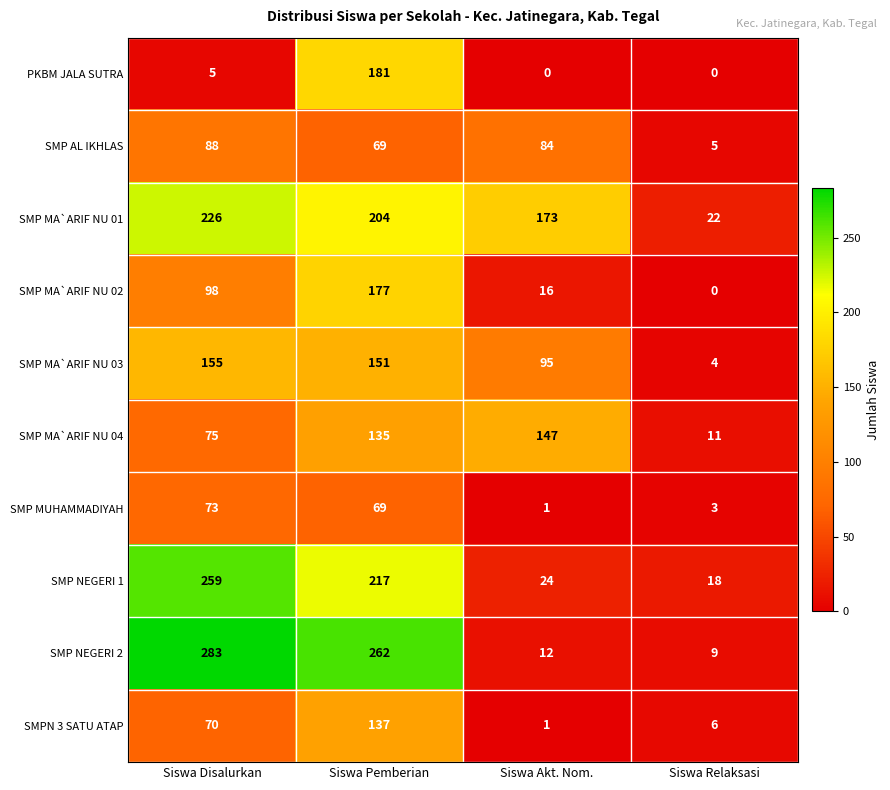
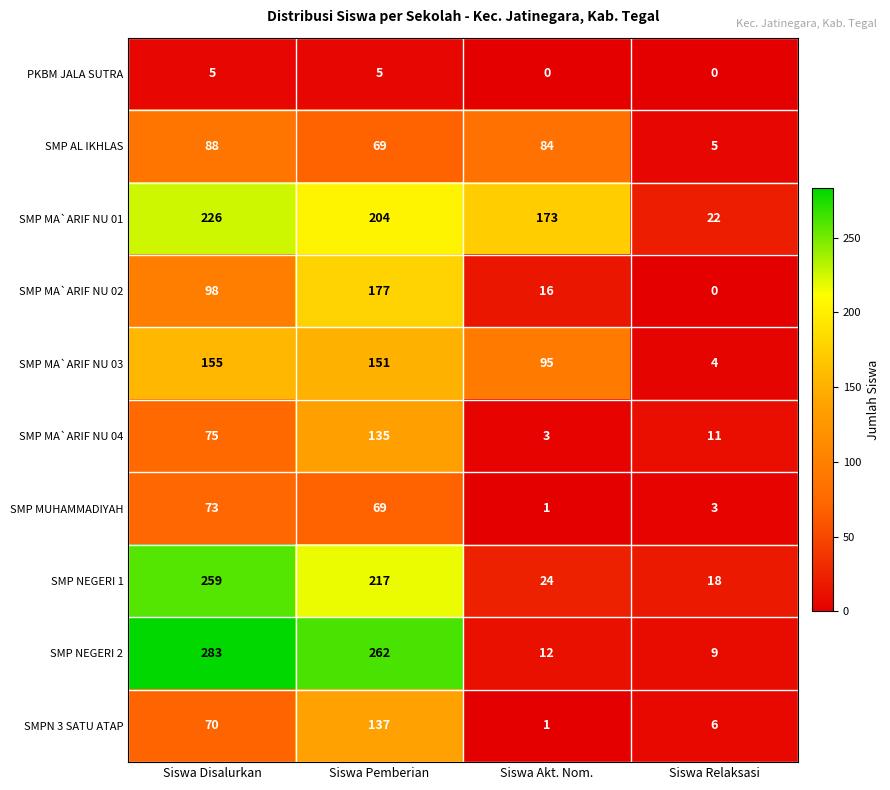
PKBM JALA SUTRA, Siswa Pemberian: 181 -> 5
SMP MA`ARIF NU 04, Siswa Akt. Nom.: 147 -> 3
